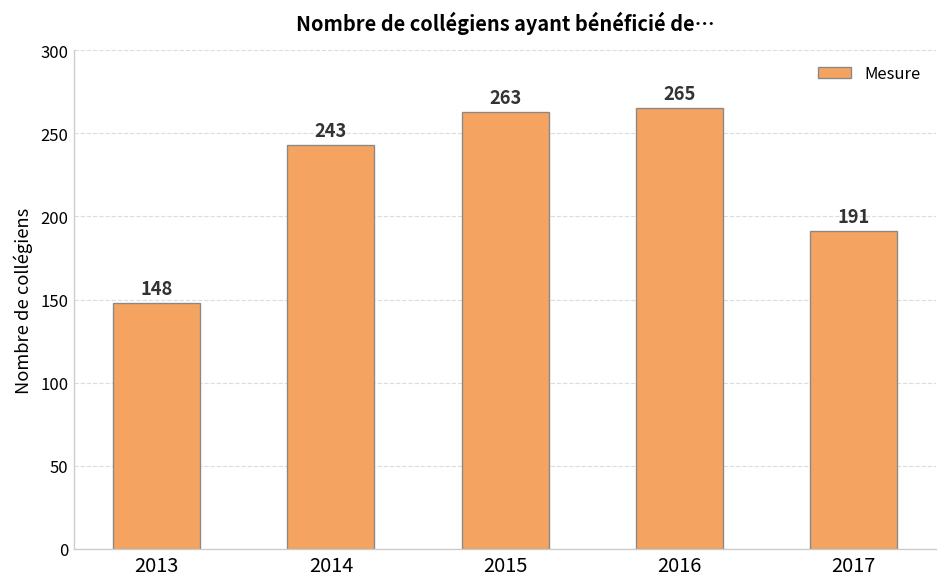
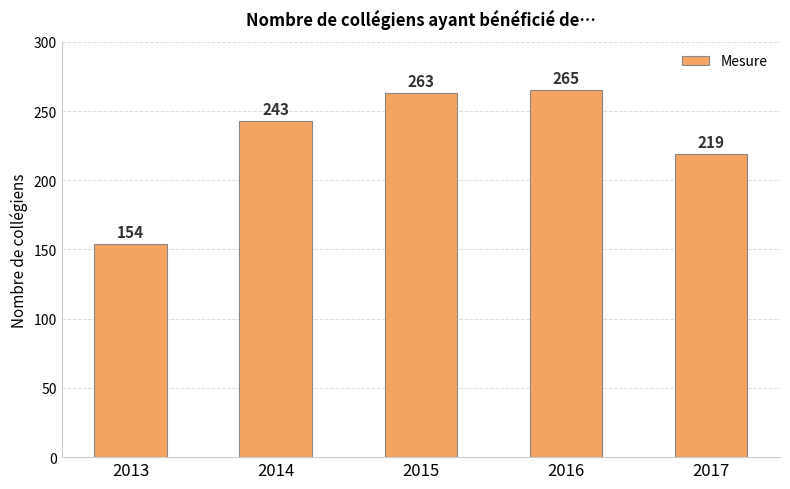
2013: 148 -> 154
2017: 191 -> 219
